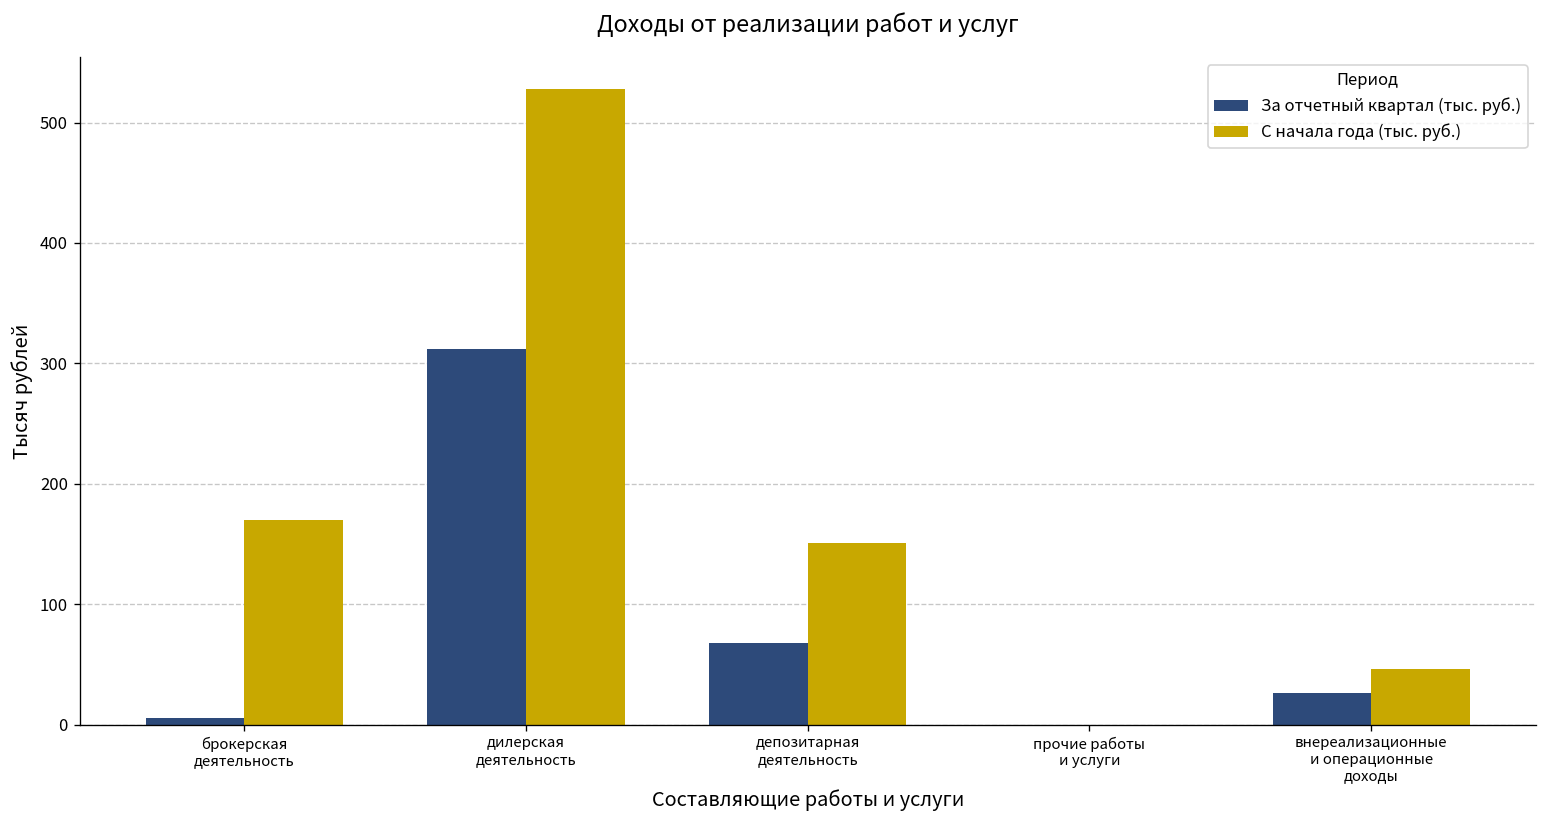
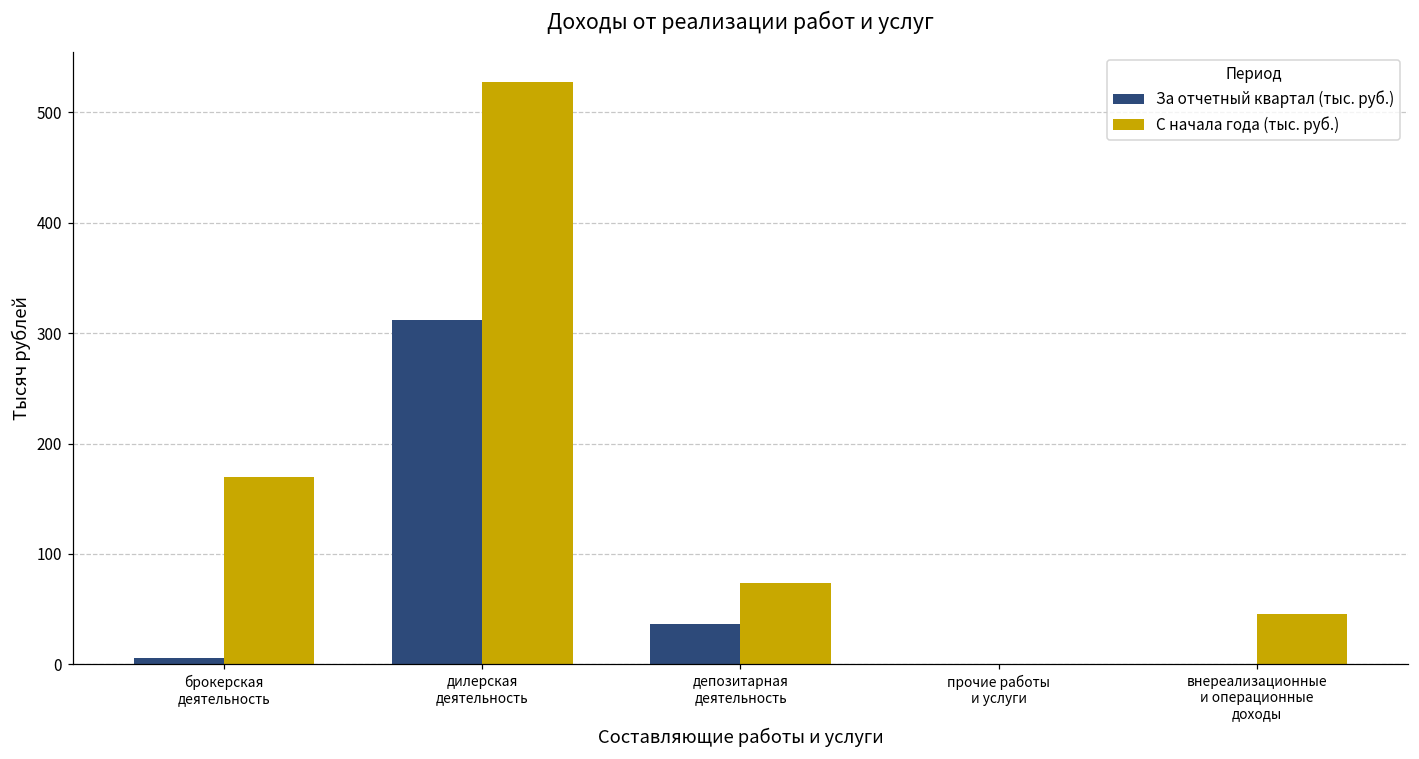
За отчетный квартал (тыс. руб.), депозитарная деятельность: 68 -> 37
С начала года (тыс. руб.), депозитарная деятельность: 151 -> 73
За отчетный квартал (тыс. руб.), внереализационные и операционные доходы: 27 -> 0
